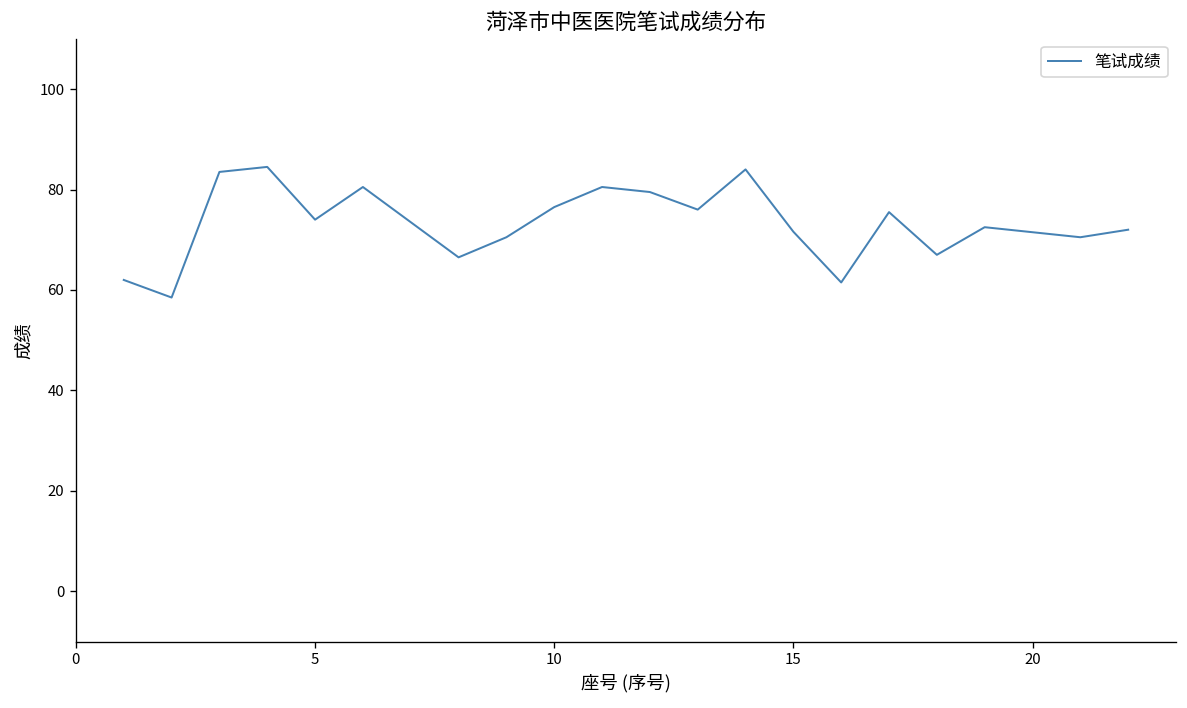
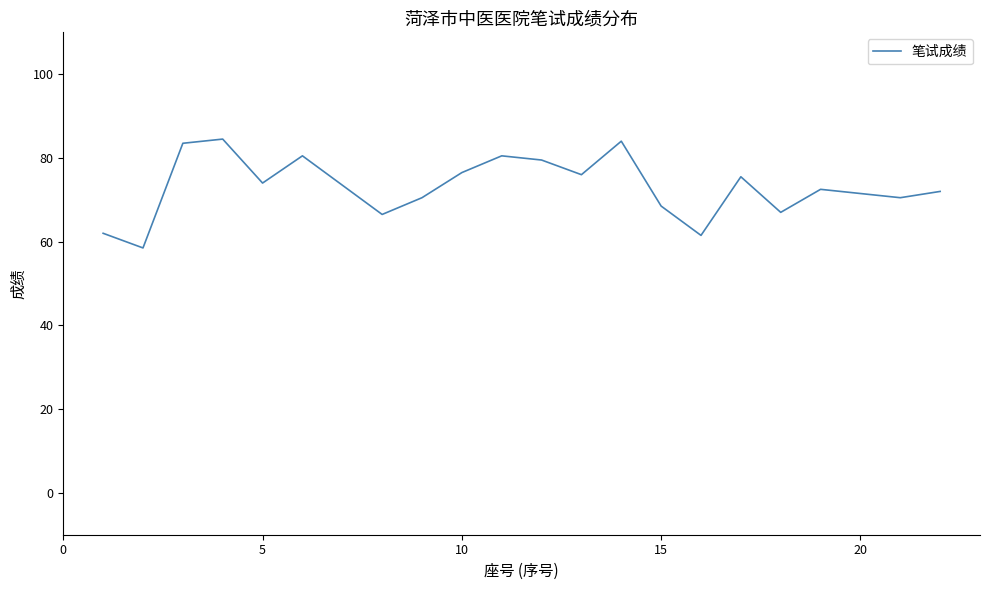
15: 72 -> 69
